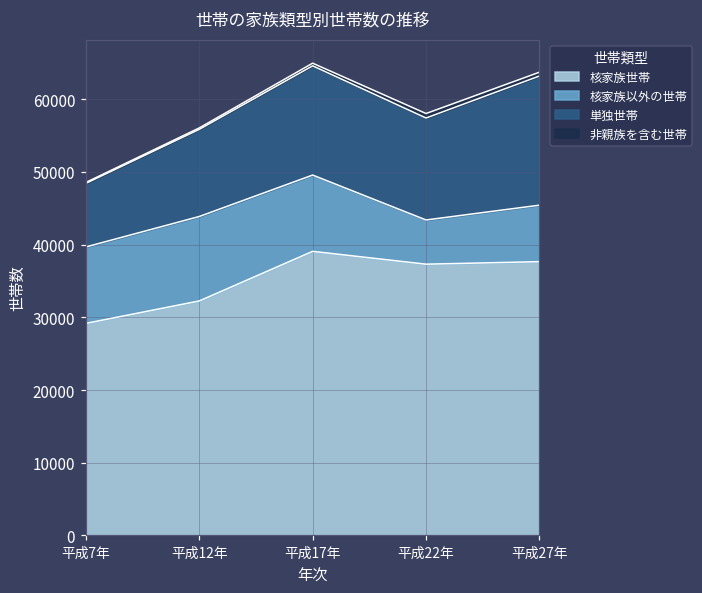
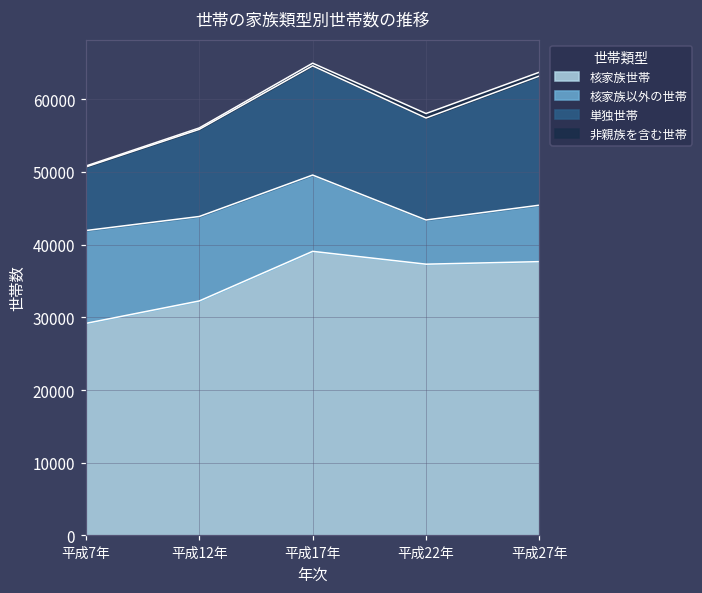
核家族以外の世帯, 平成7年: 11000 -> 13000
